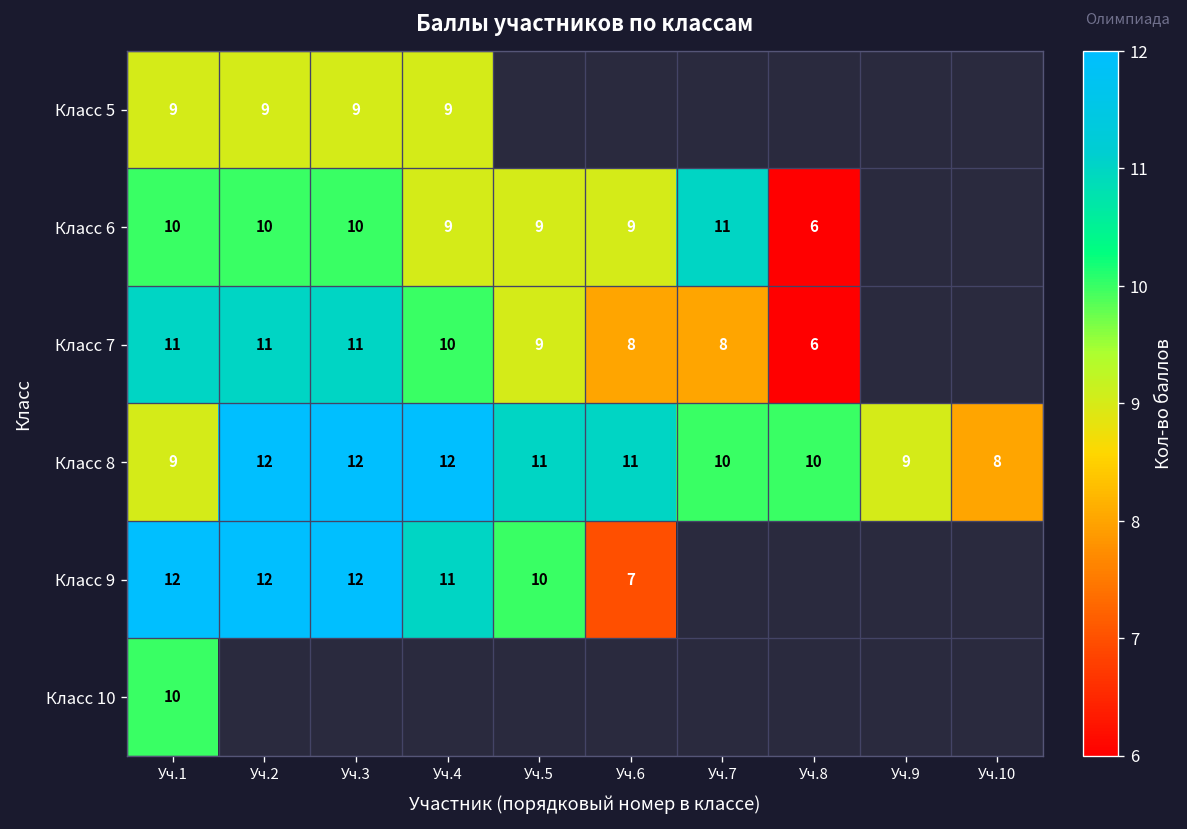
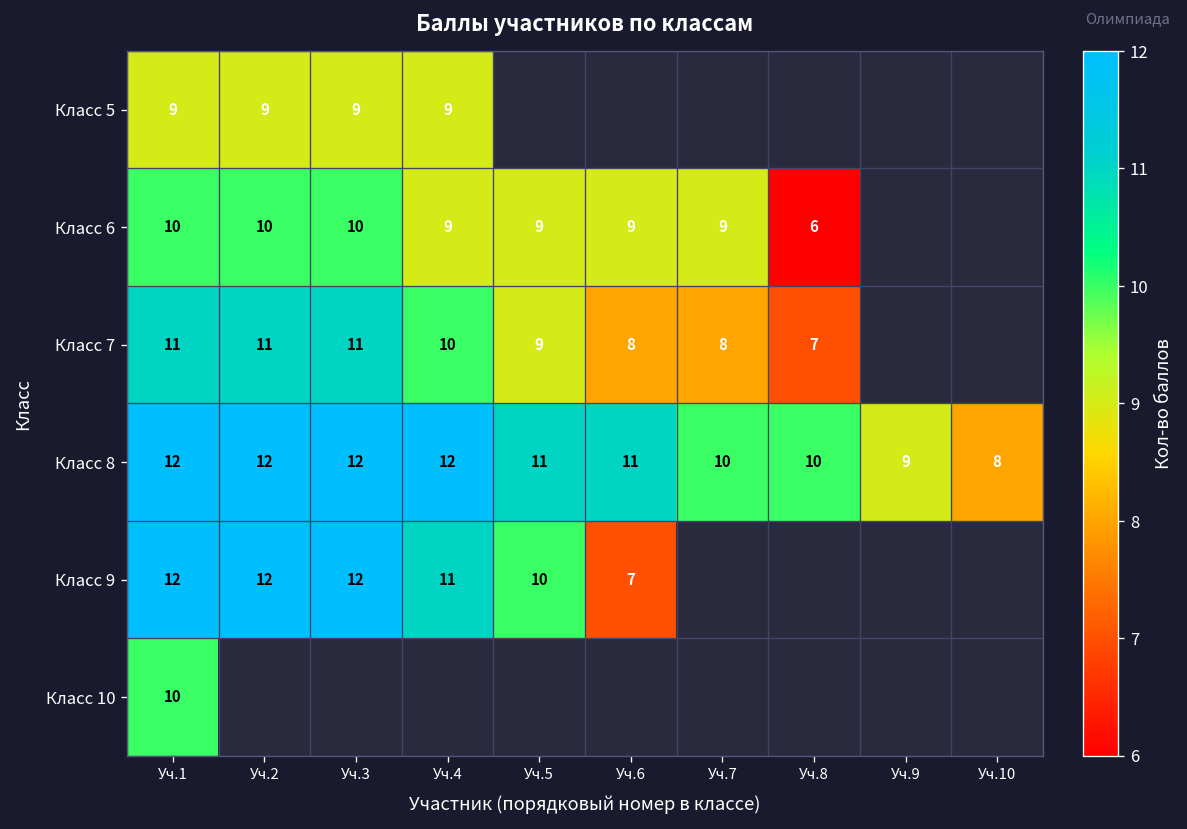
Класс 6, Уч.7: 11 -> 9
Класс 7, Уч.8: 6 -> 7
Класс 8, Уч.1: 9 -> 12
